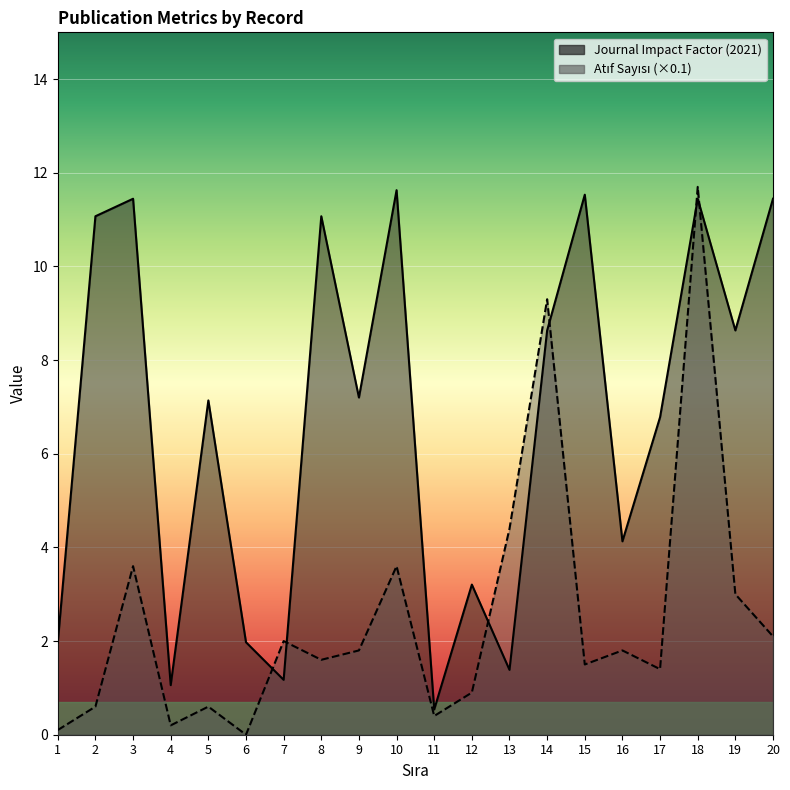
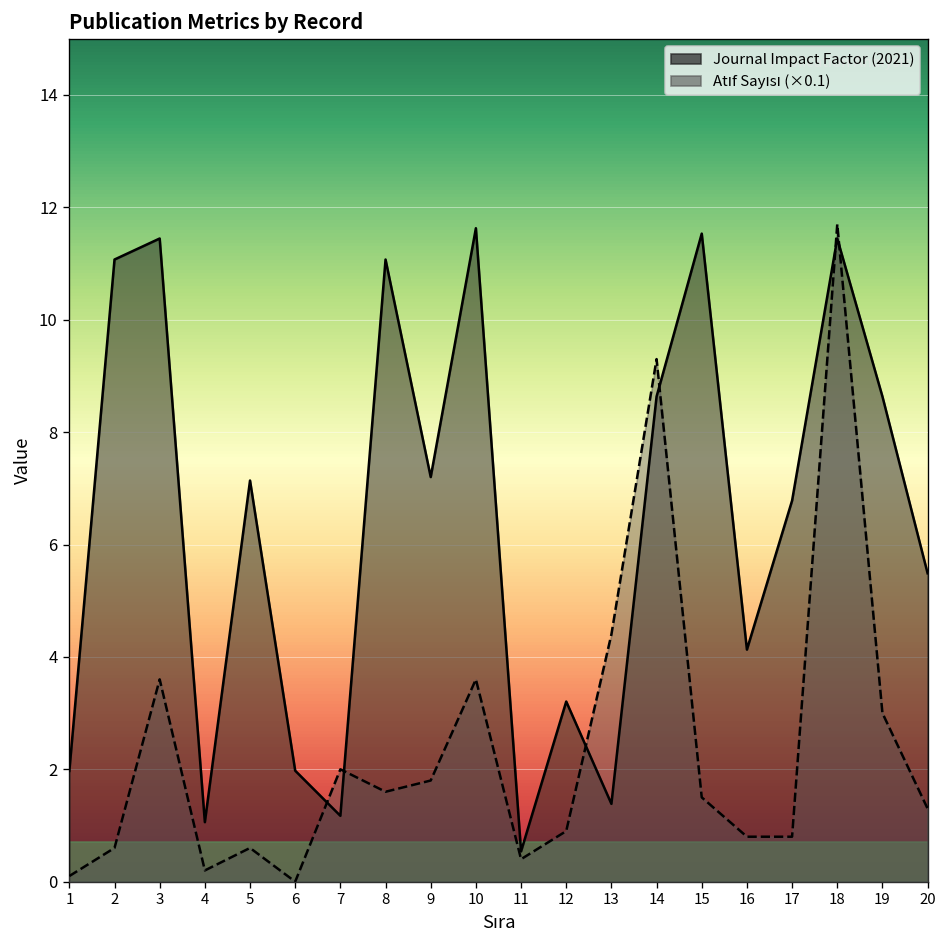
Atıf Sayısı (×0.1), 16: 1.8 -> 0.8
Atıf Sayısı (×0.1), 17: 1.4 -> 0.8
Journal Impact Factor (2021), 20: 11.4 -> 5.5
Atıf Sayısı (×0.1), 20: 2.1 -> 1.3
